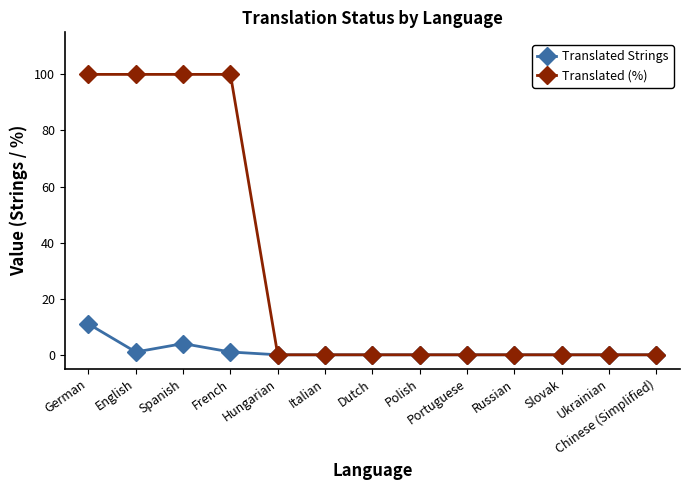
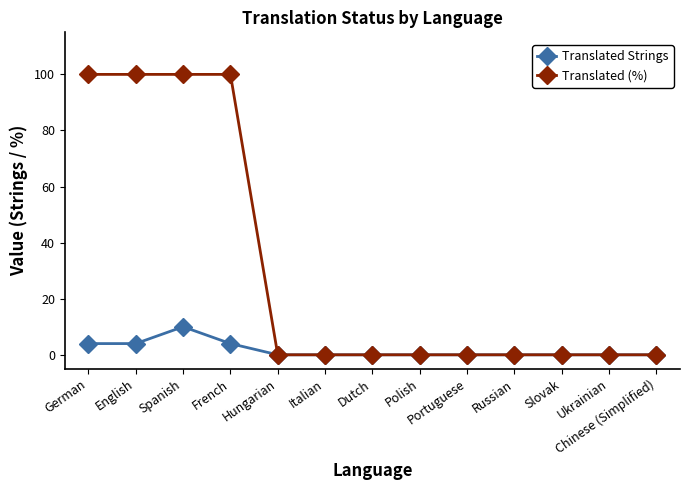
Translated Strings, German: 11 -> 4
Translated Strings, English: 1 -> 4
Translated Strings, Spanish: 4 -> 10
Translated Strings, French: 1 -> 4
